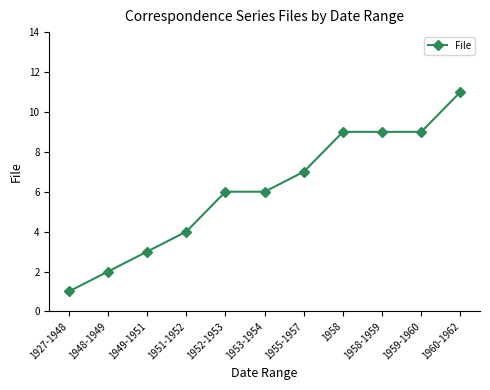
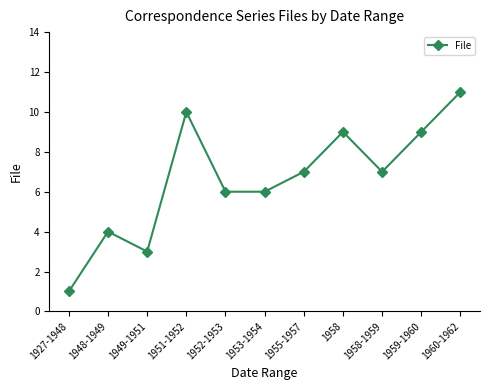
1948-1949: 2 -> 4
1951-1952: 4 -> 10
1958-1959: 9 -> 7
